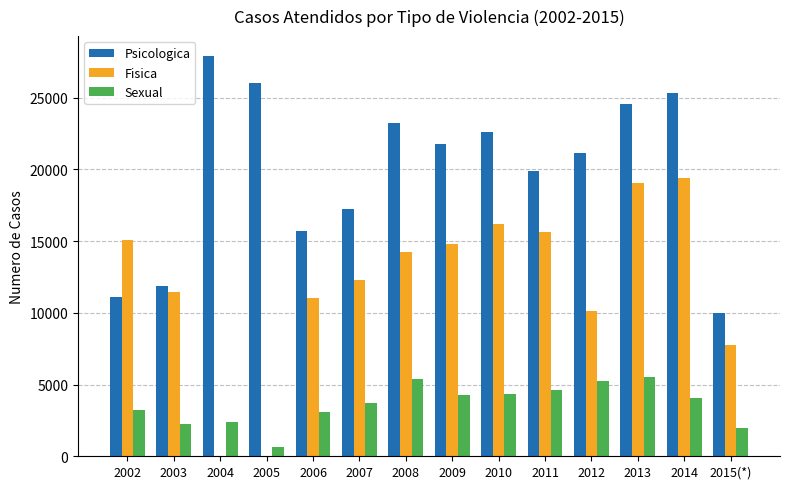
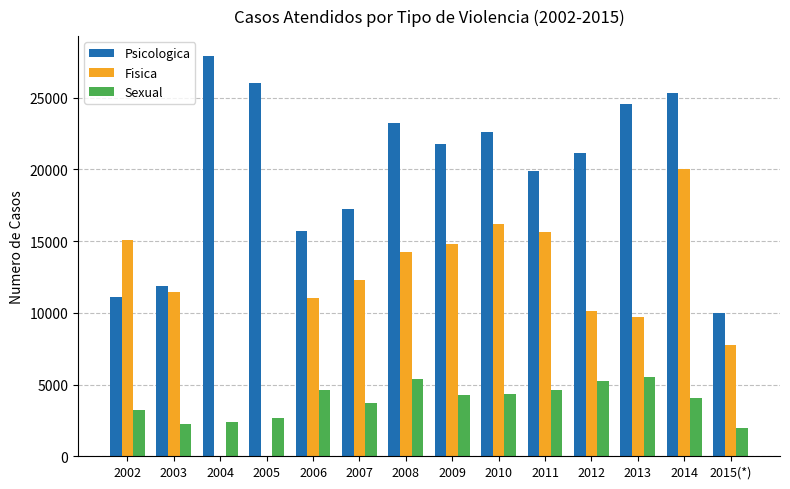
Sexual, 2005: 700 -> 2700
Sexual, 2006: 3100 -> 4600
Fisica, 2013: 19000 -> 9700
Fisica, 2014: 19400 -> 20100
